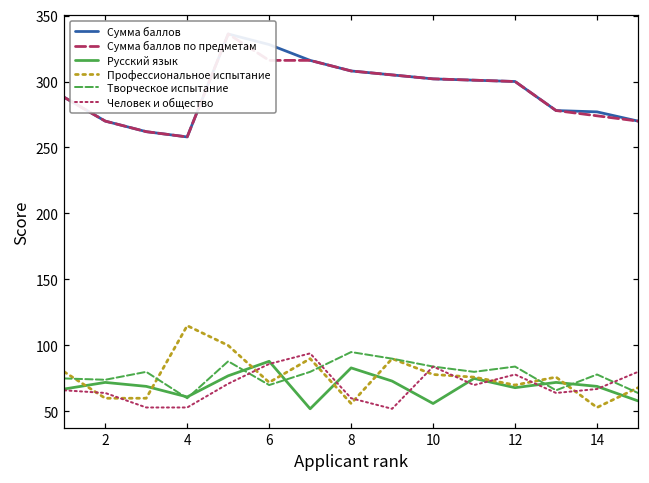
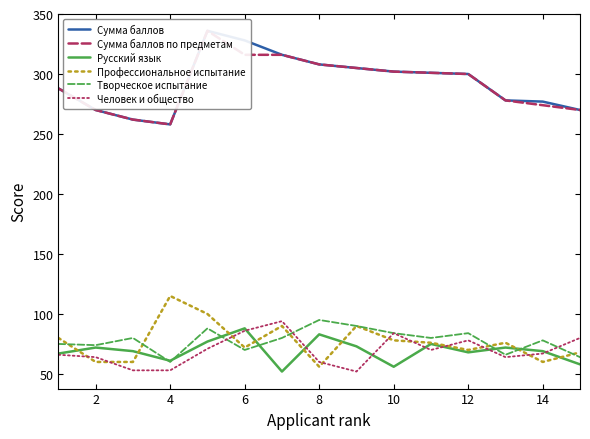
Профессиональное испытание, 14: 53 -> 60
